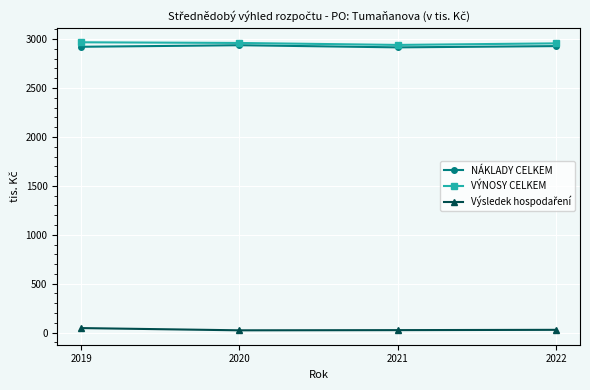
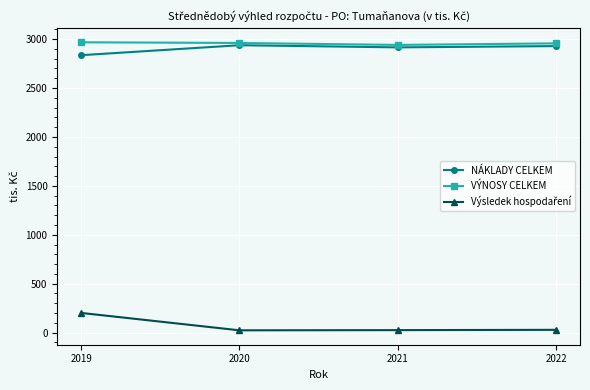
NÁKLADY CELKEM, 2019: 2900 -> 2800
Výsledek hospodaření, 2019: 0 -> 200
